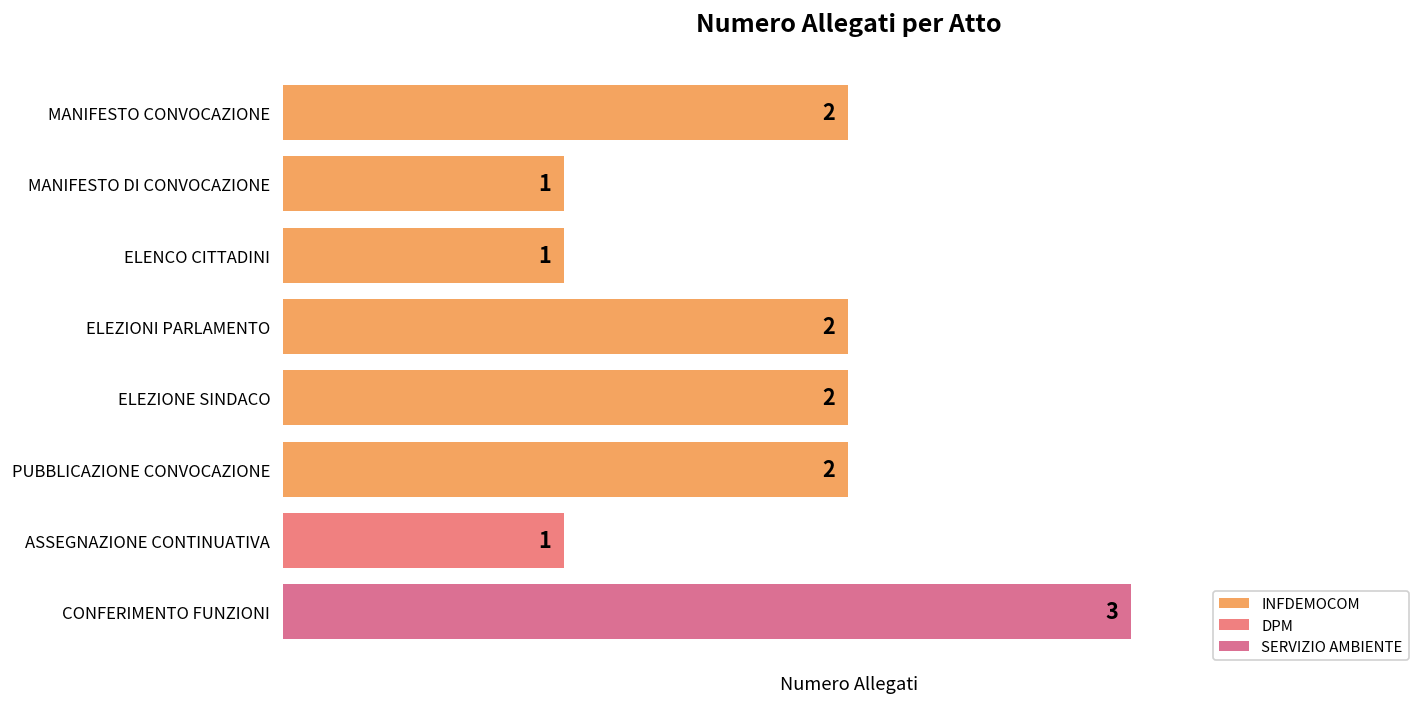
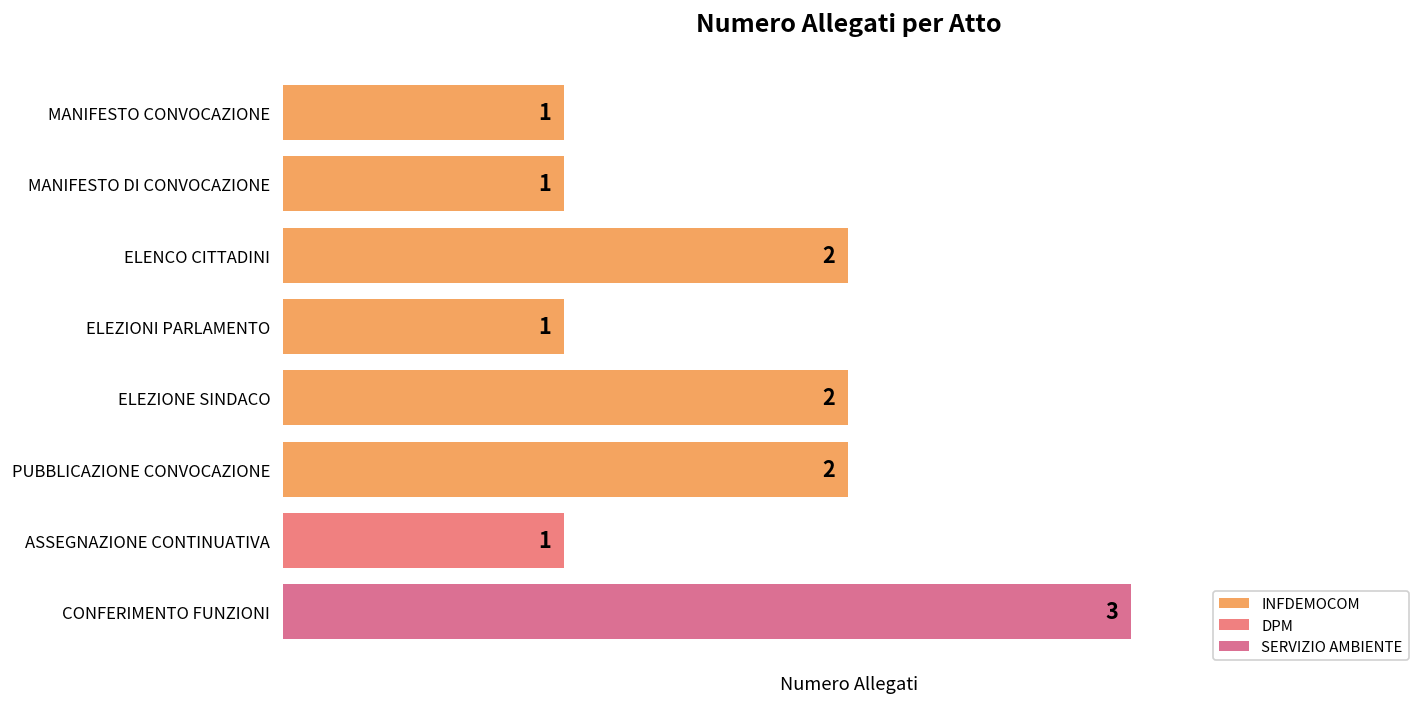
MANIFESTO CONVOCAZIONE: 2 -> 1
ELENCO CITTADINI: 1 -> 2
ELEZIONI PARLAMENTO: 2 -> 1
